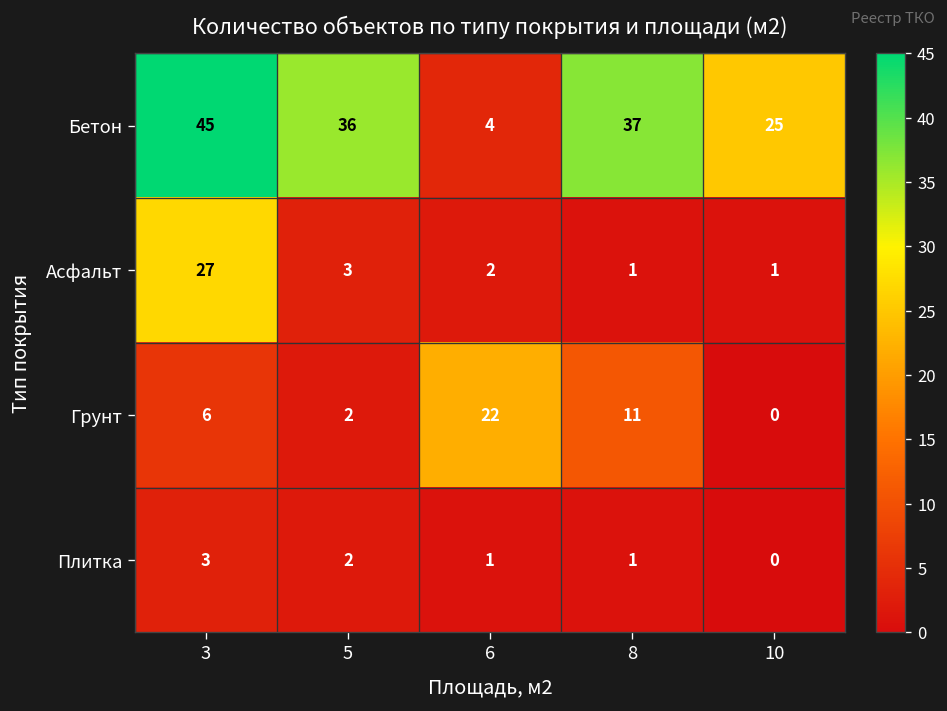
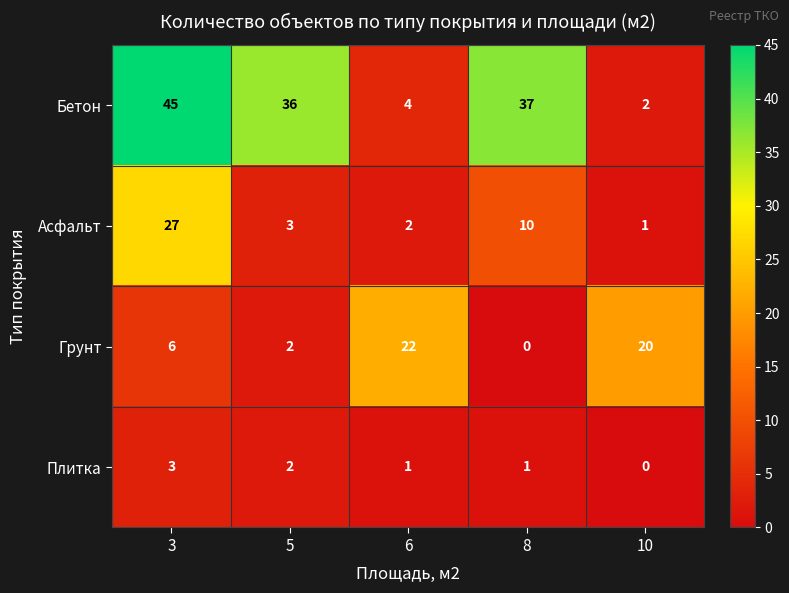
Бетон, 10: 25 -> 2
Асфальт, 8: 1 -> 10
Грунт, 8: 11 -> 0
Грунт, 10: 0 -> 20
